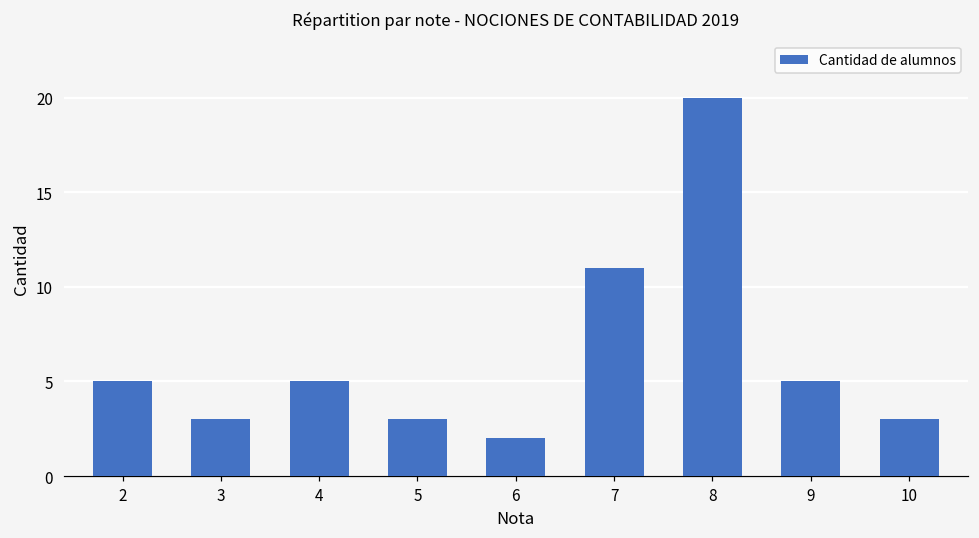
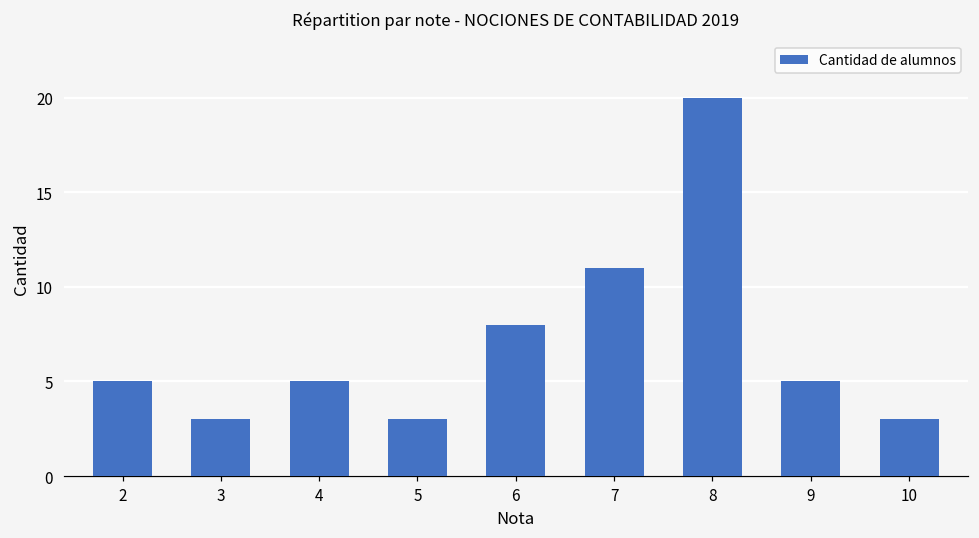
6: 2 -> 8
